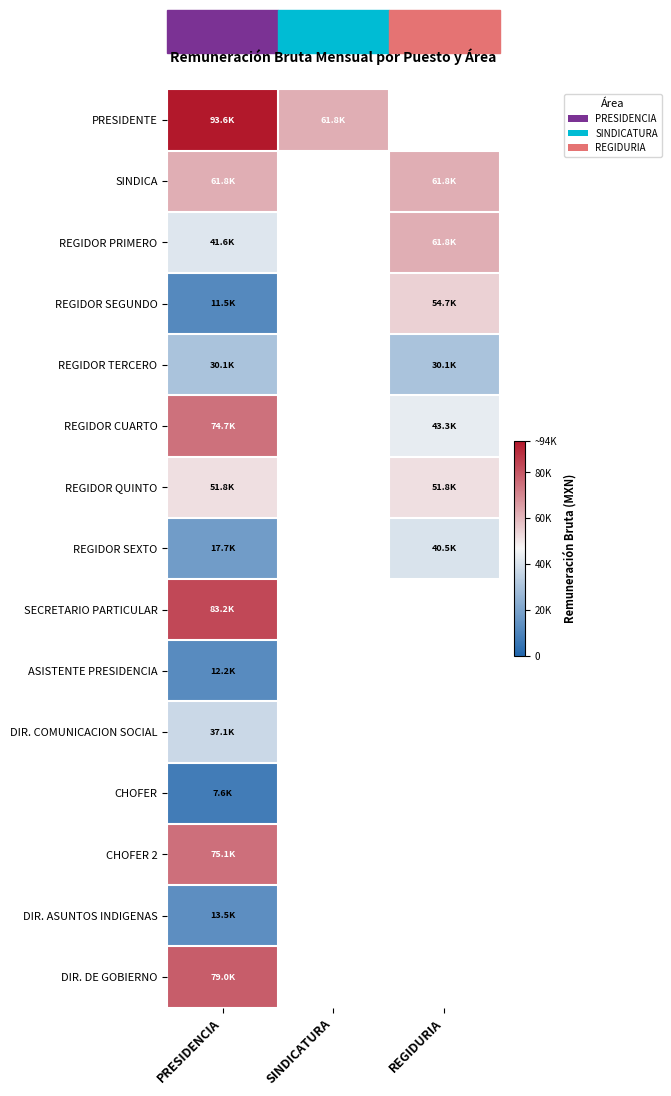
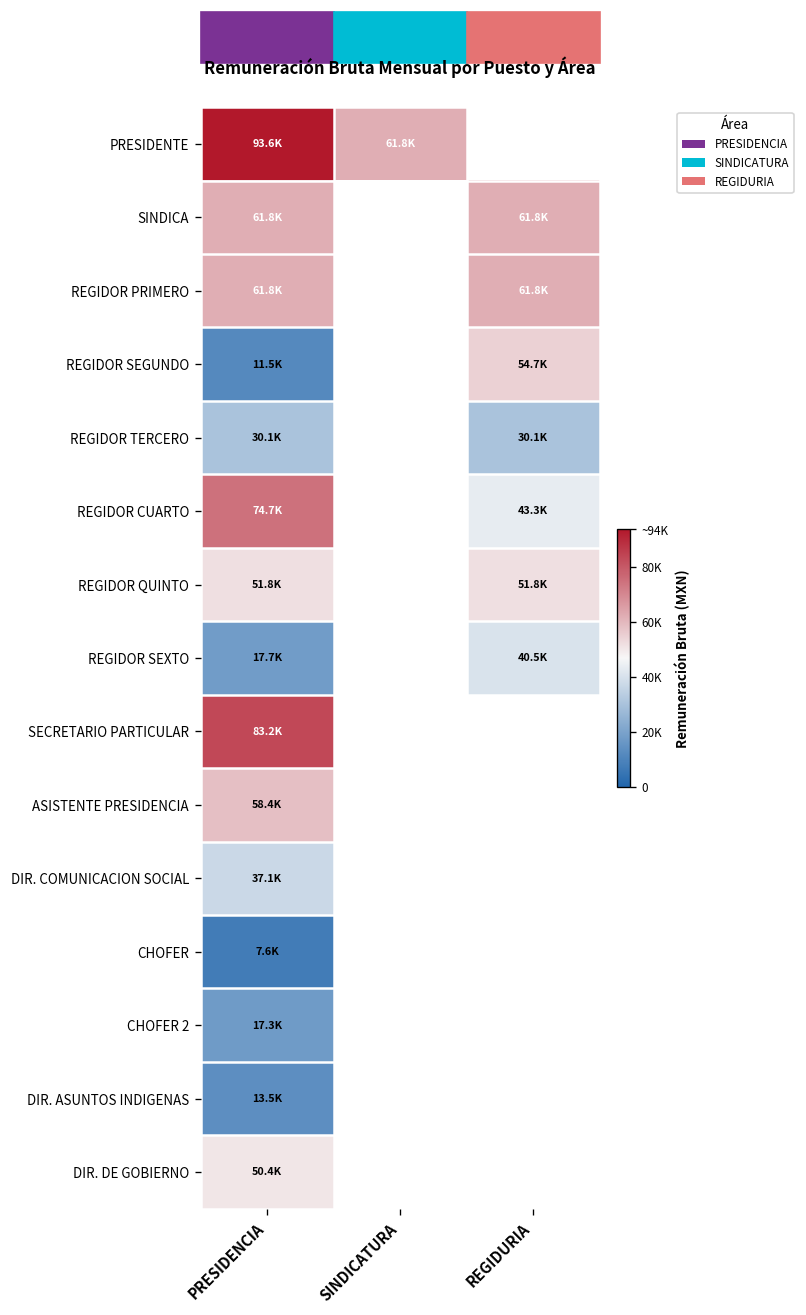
REGIDOR PRIMERO, PRESIDENCIA: 41.6K -> 61.8K
ASISTENTE PRESIDENCIA, PRESIDENCIA: 12.2K -> 58.4K
CHOFER 2, PRESIDENCIA: 75.1K -> 17.3K
DIR. DE GOBIERNO, PRESIDENCIA: 79.0K -> 50.4K
